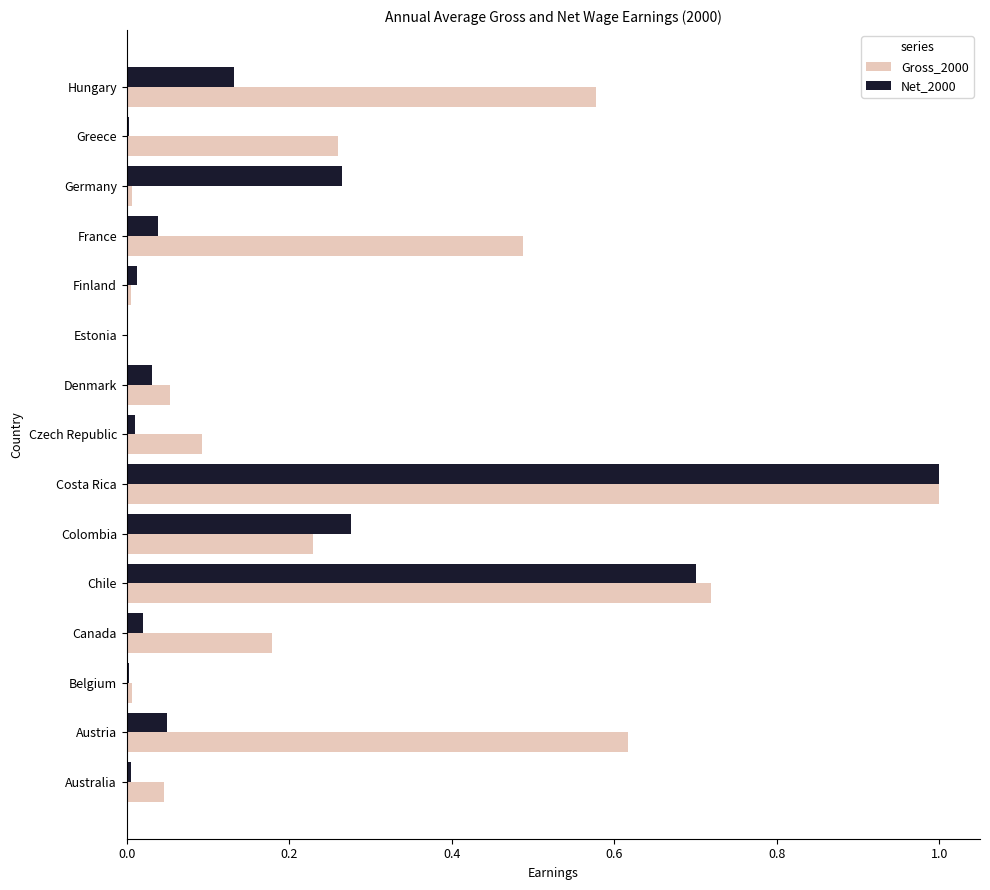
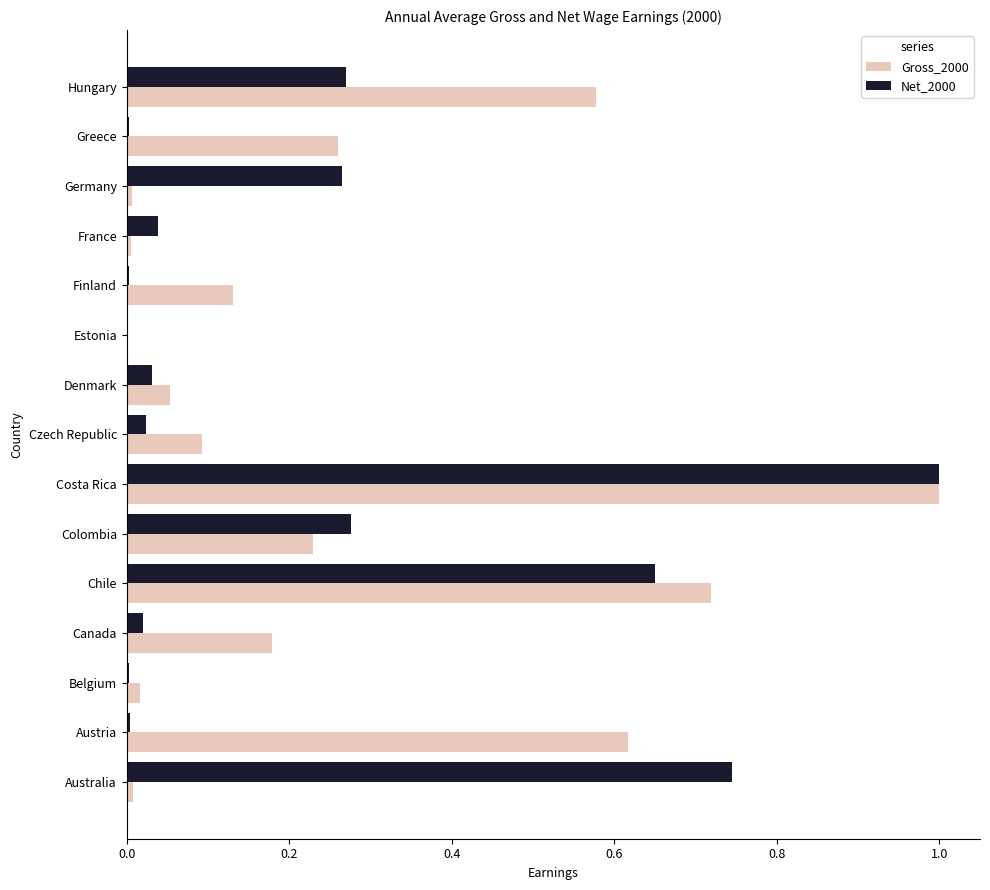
Net_2000, Hungary: 0.13 -> 0.27
Gross_2000, France: 0.49 -> 0.01
Net_2000, Finland: 0.01 -> 0.00
Gross_2000, Finland: 0.00 -> 0.13
Net_2000, Czech Republic: 0.01 -> 0.02
Net_2000, Chile: 0.70 -> 0.65
Gross_2000, Belgium: 0.01 -> 0.02
Net_2000, Austria: 0.05 -> 0.00
Net_2000, Australia: 0.01 -> 0.74
Gross_2000, Australia: 0.05 -> 0.01
